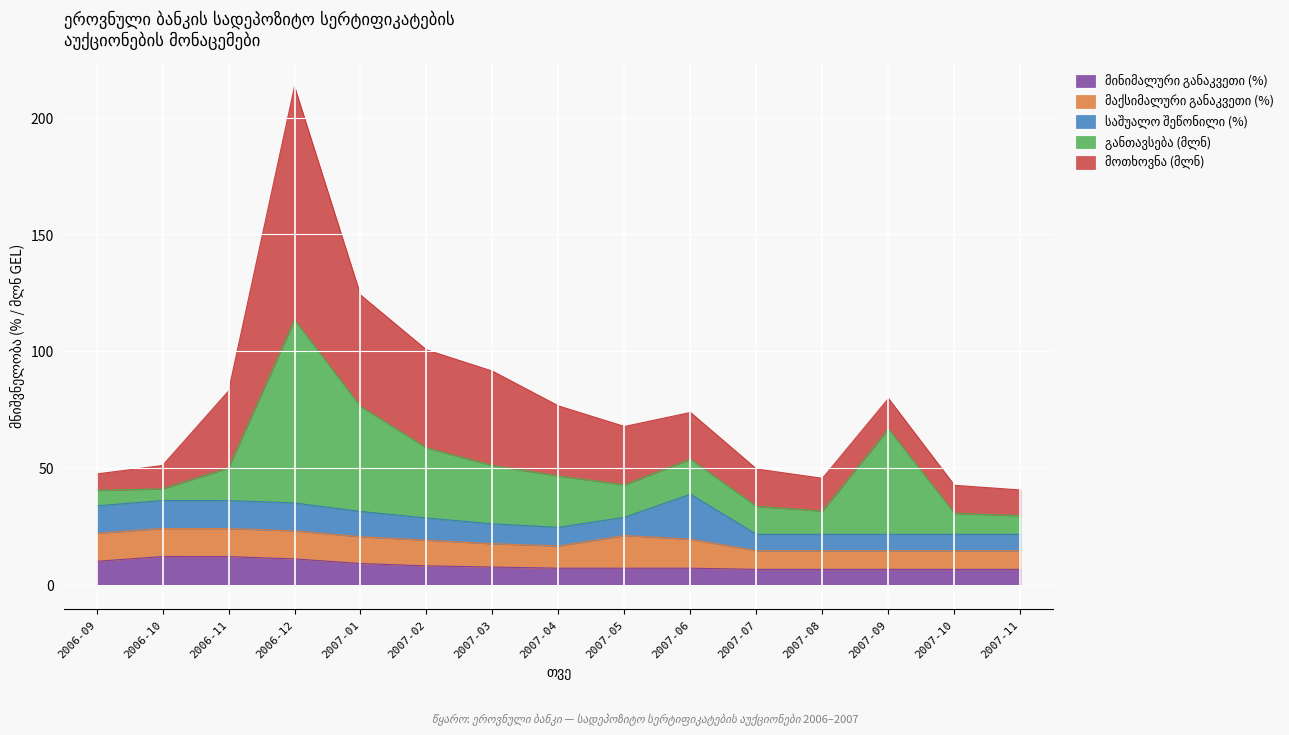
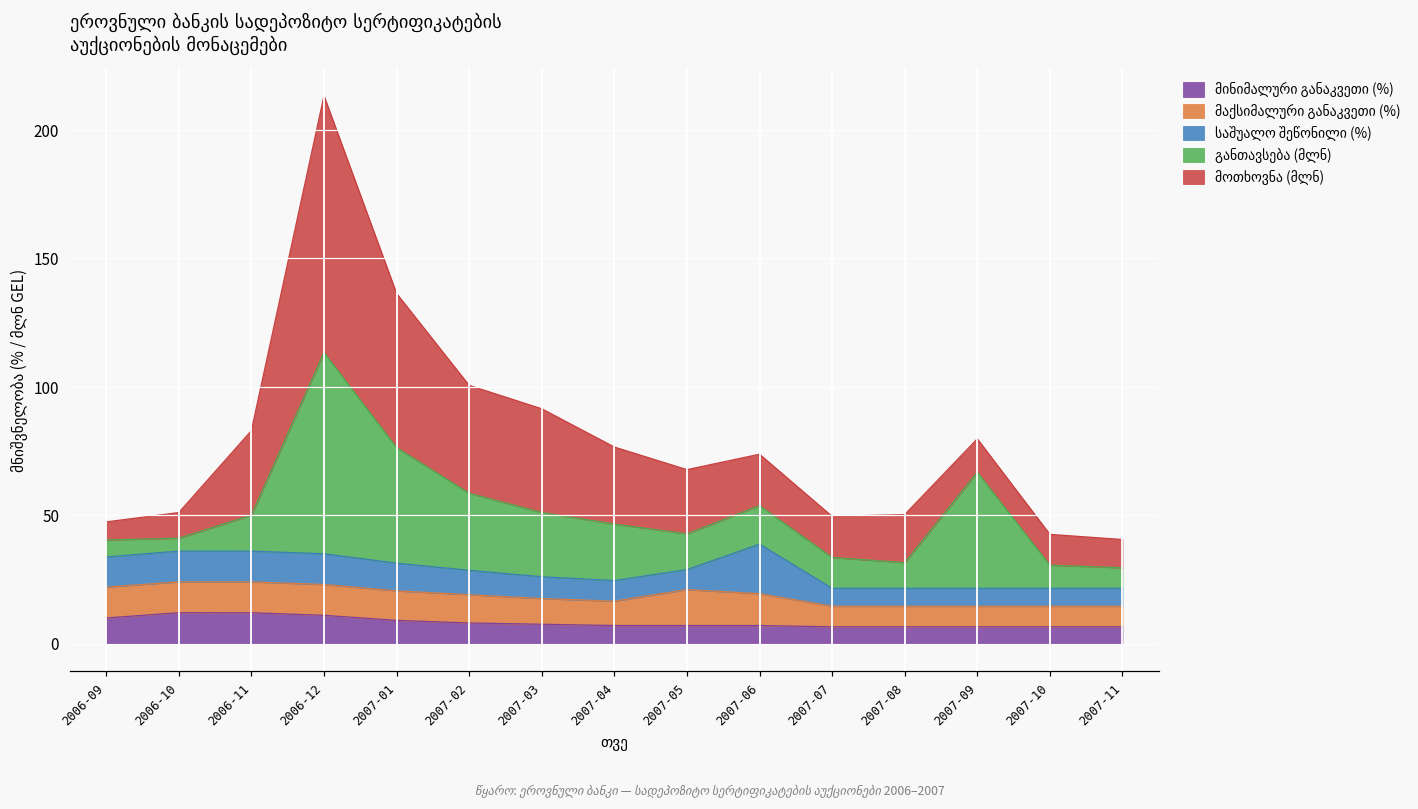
მოთხოვნა (მლნ), 2007-01: 48 -> 60
მოთხოვნა (მლნ), 2007-08: 14 -> 19
